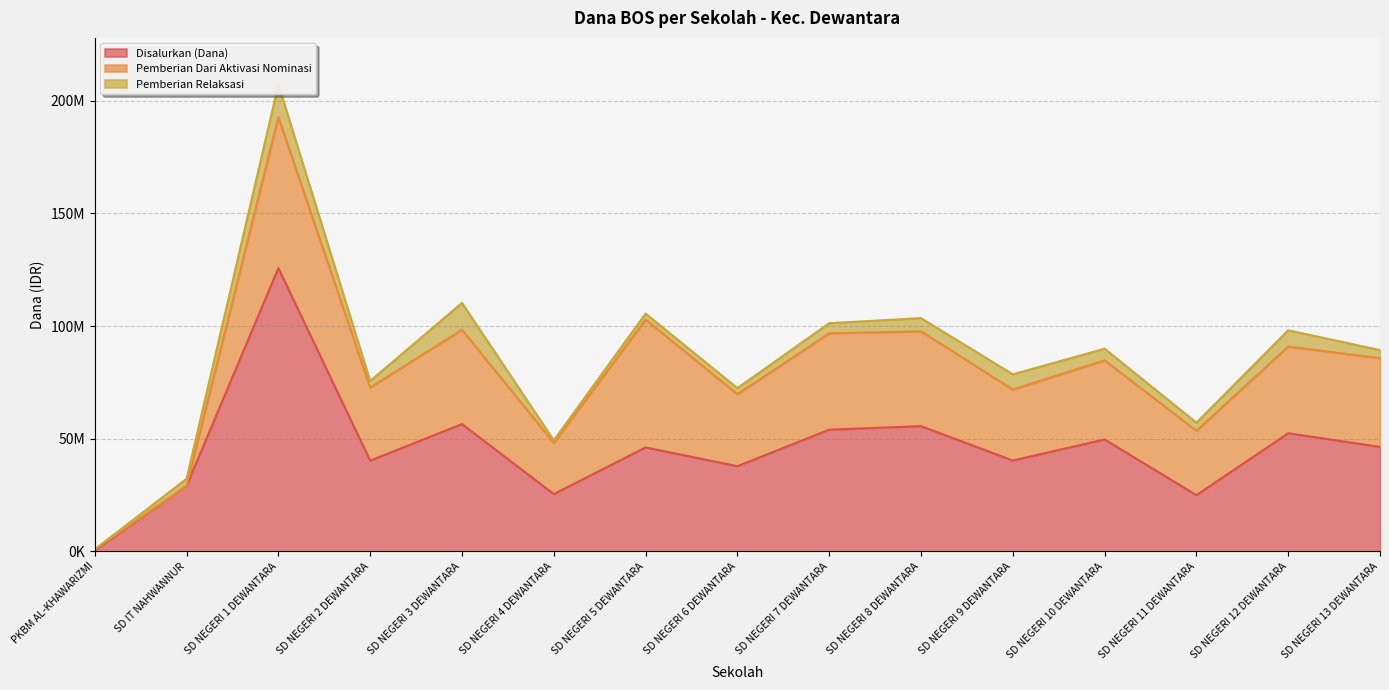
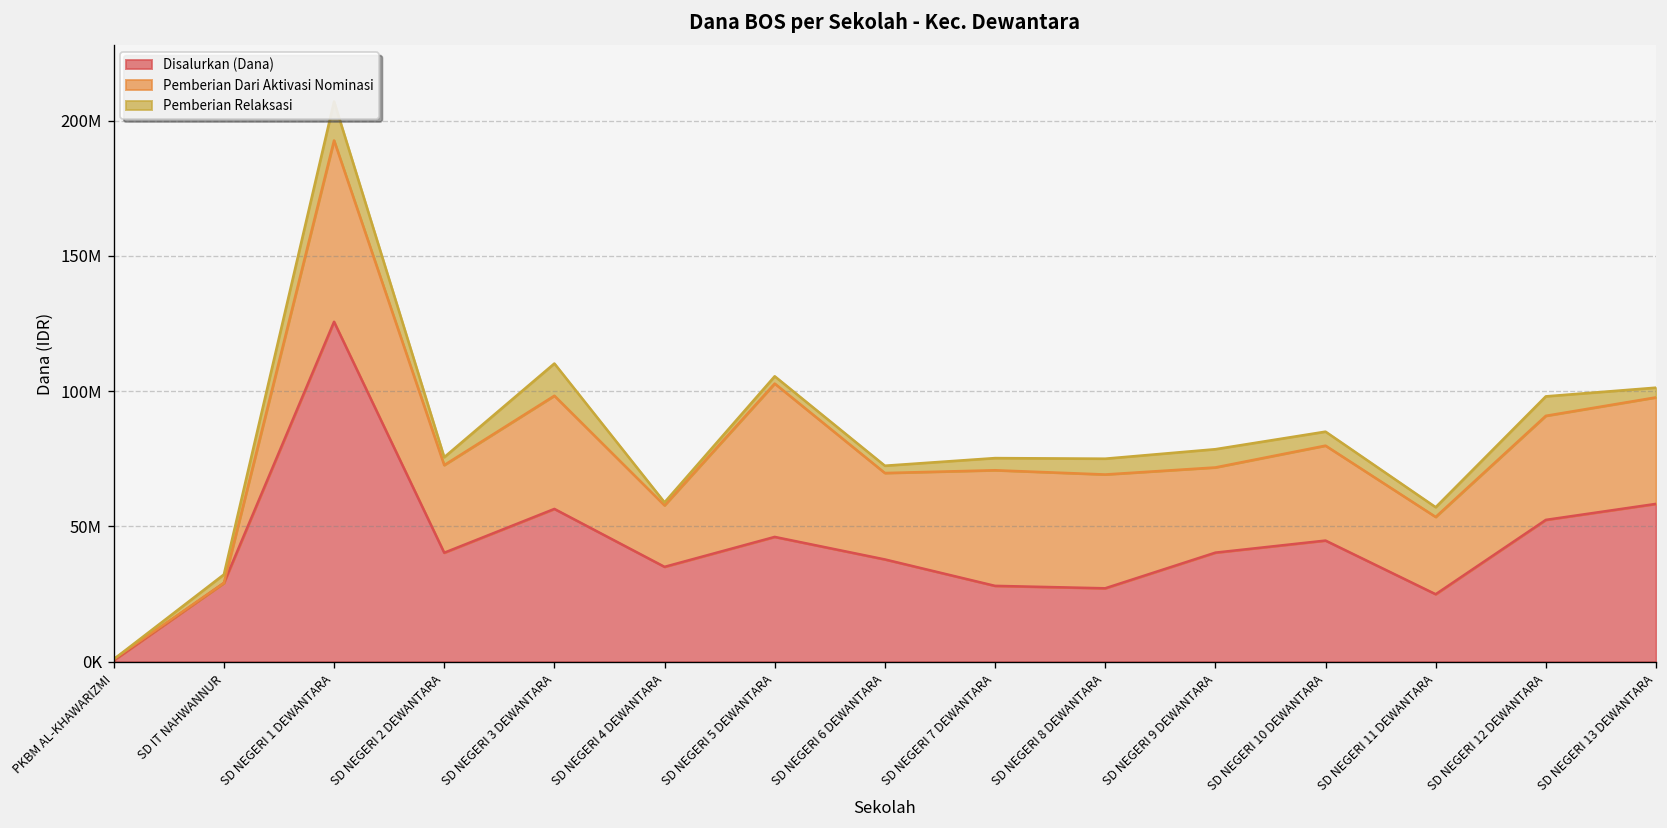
Disalurkan (Dana), SD NEGERI 4 DEWANTARA: 25000000 -> 35000000
Disalurkan (Dana), SD NEGERI 7 DEWANTARA: 54000000 -> 28000000
Disalurkan (Dana), SD NEGERI 8 DEWANTARA: 56000000 -> 27000000
Disalurkan (Dana), SD NEGERI 10 DEWANTARA: 50000000 -> 45000000
Disalurkan (Dana), SD NEGERI 13 DEWANTARA: 46000000 -> 58000000
